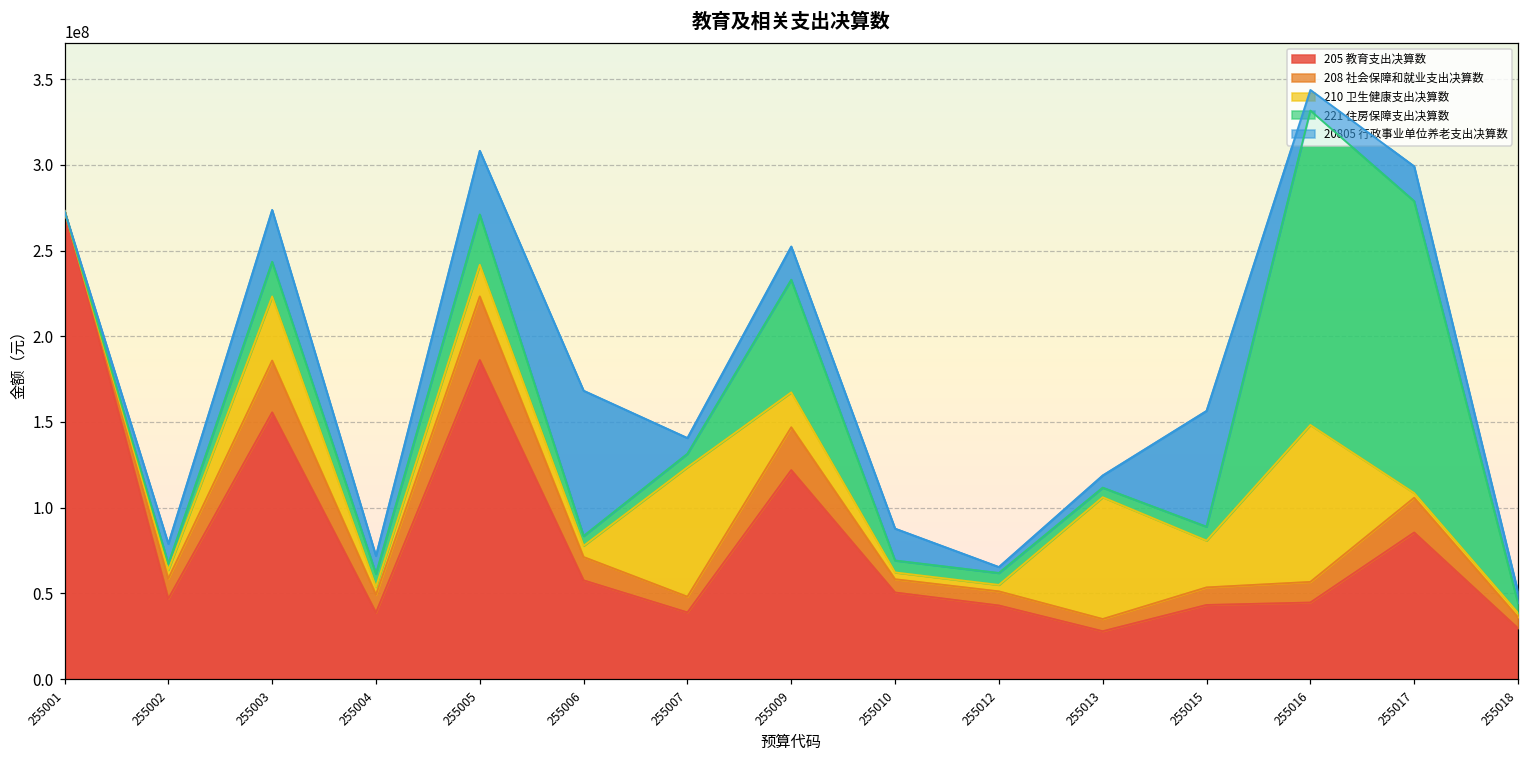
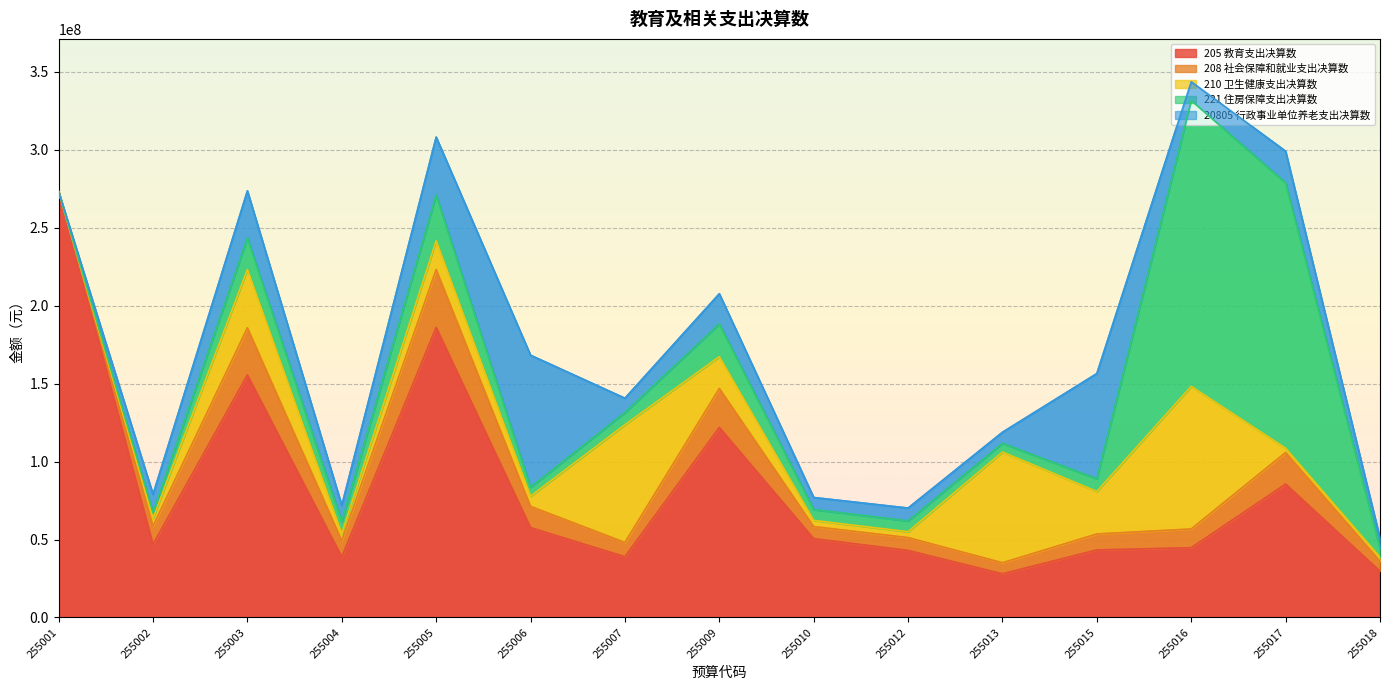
221 住房保障支出决算数, 255009: 66000000 -> 21000000
20805 行政事业单位养老支出决算数, 255010: 19000000 -> 8000000
20805 行政事业单位养老支出决算数, 255012: 3000000 -> 8000000
